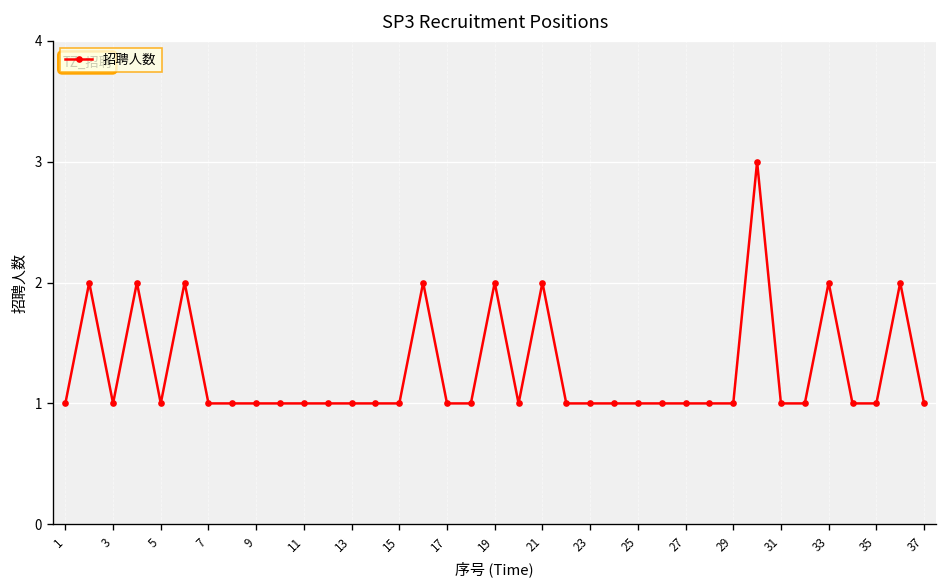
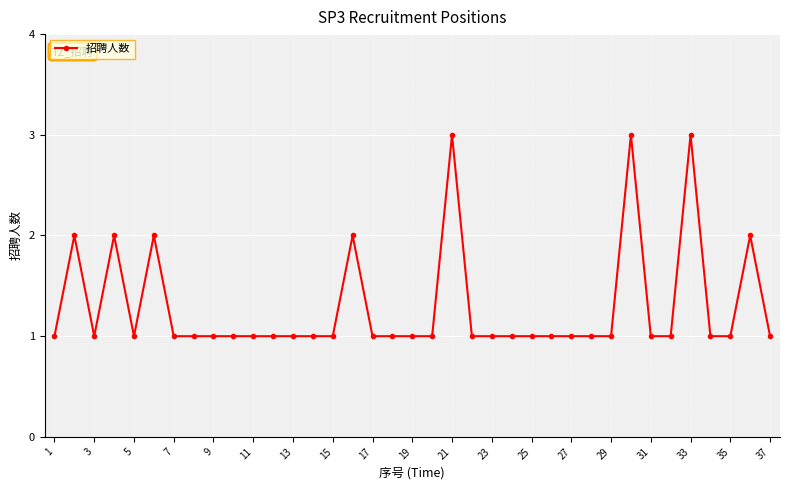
19: 2 -> 1
21: 2 -> 3
33: 2 -> 3
